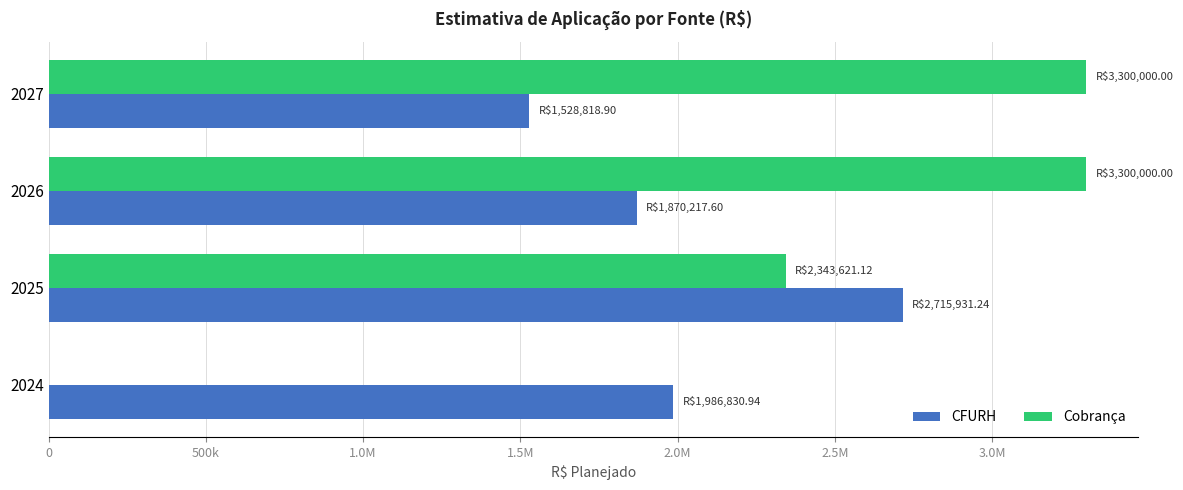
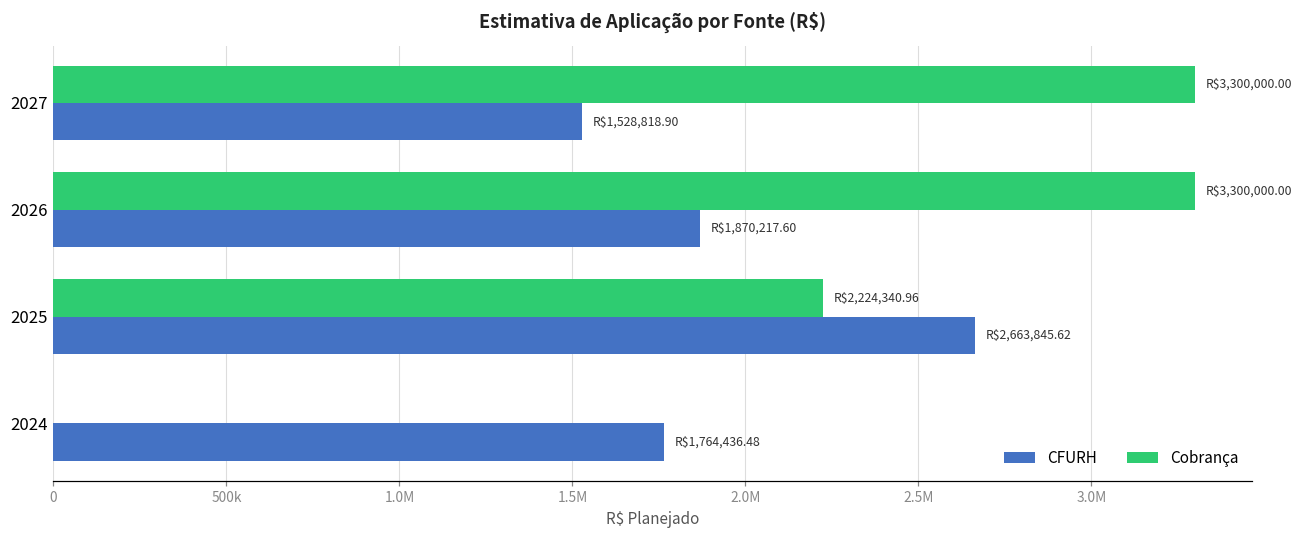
Cobrança, 2025: $2,343,621.12 -> $2,224,340.96
CFURH, 2025: $2,715,931.24 -> $2,663,845.62
CFURH, 2024: $1,986,830.94 -> $1,764,436.48
